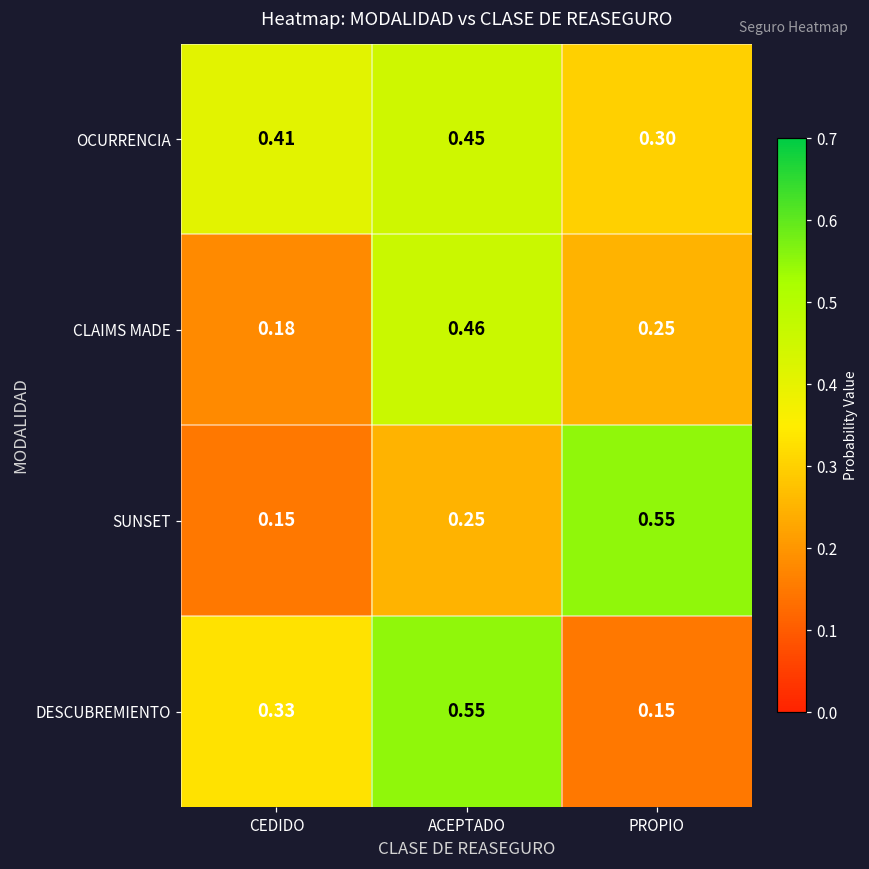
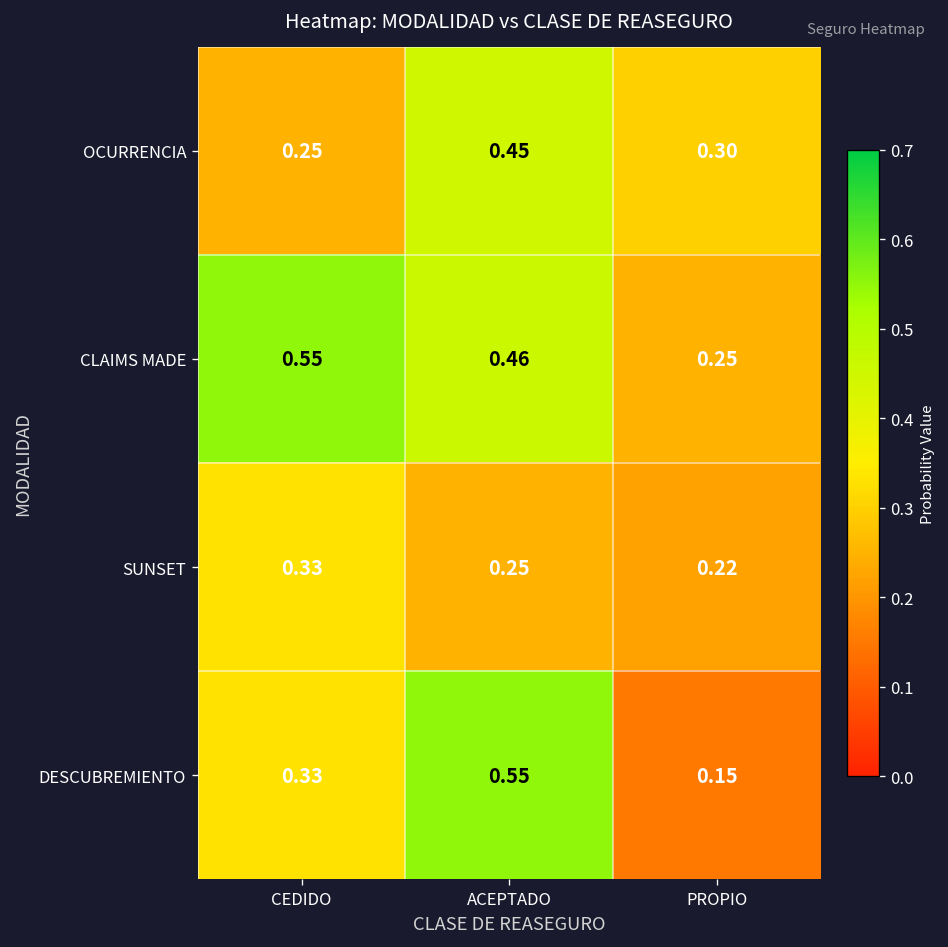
OCURRENCIA, CEDIDO: 0.41 -> 0.25
CLAIMS MADE, CEDIDO: 0.18 -> 0.55
SUNSET, CEDIDO: 0.15 -> 0.33
SUNSET, PROPIO: 0.55 -> 0.22
